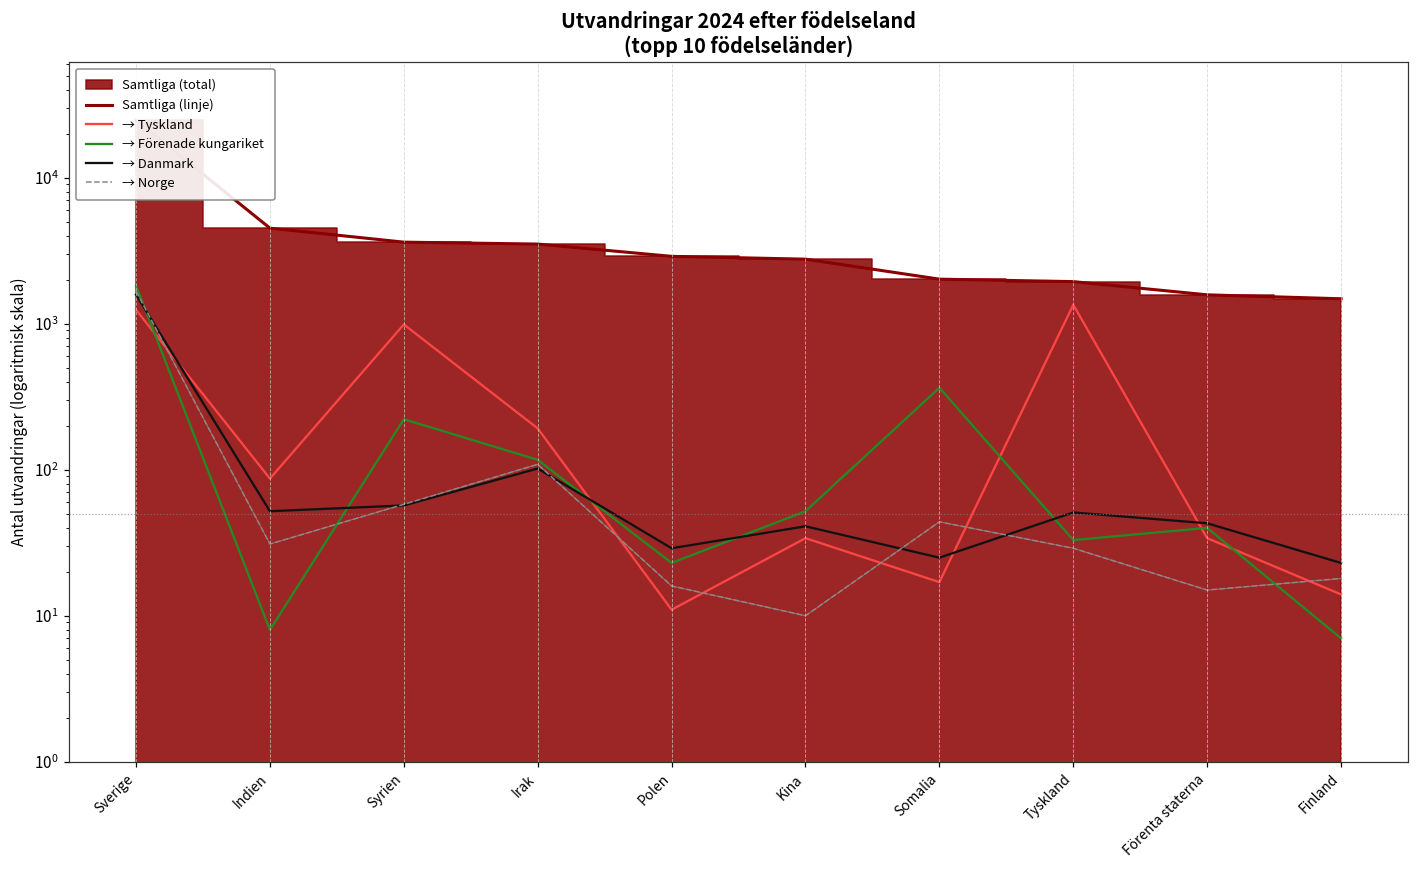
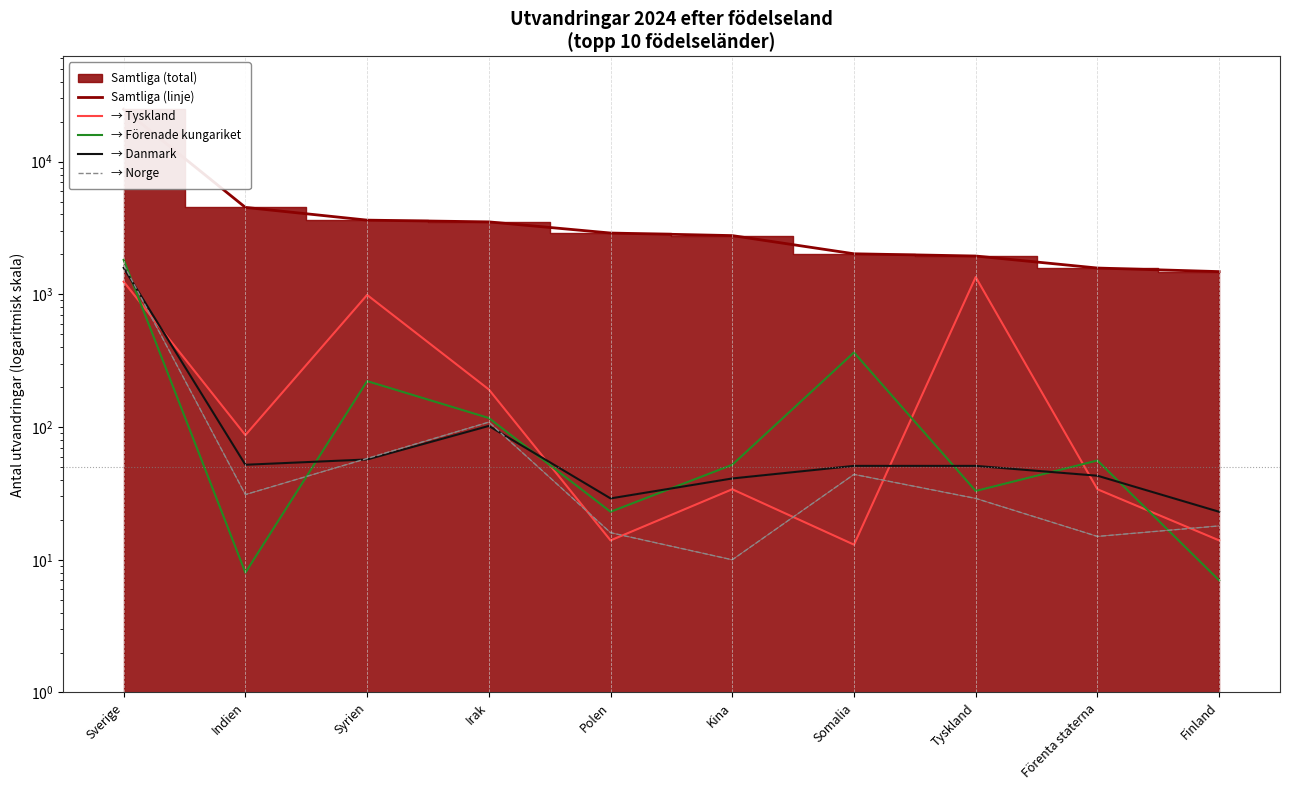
→ Tyskland, Polen: 11 -> 14
→ Tyskland, Somalia: 17 -> 13
→ Danmark, Somalia: 25 -> 51
→ Förenade kungariket, Förenta staterna: 40 -> 56
